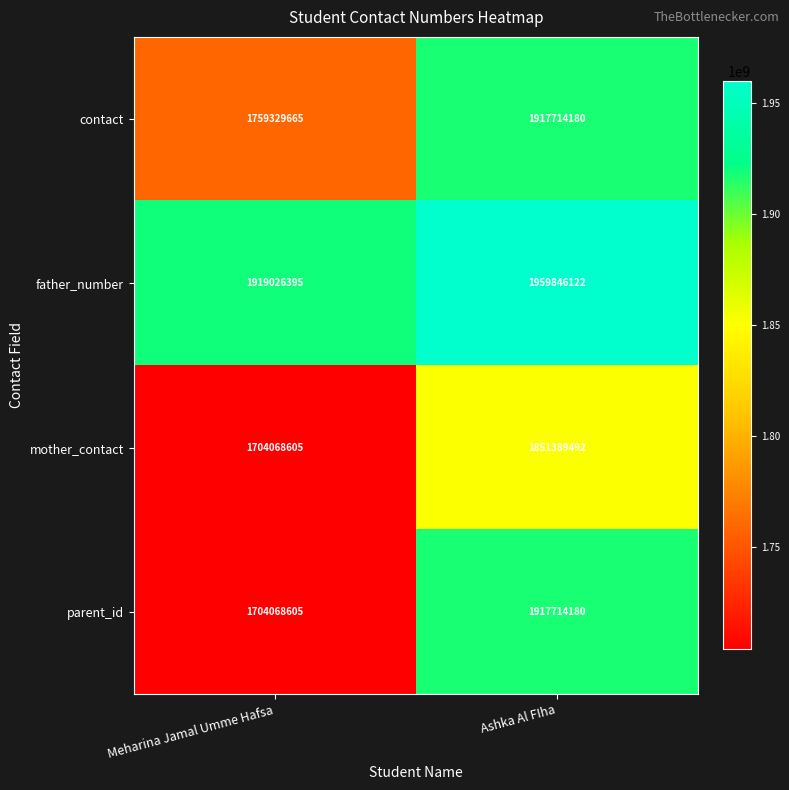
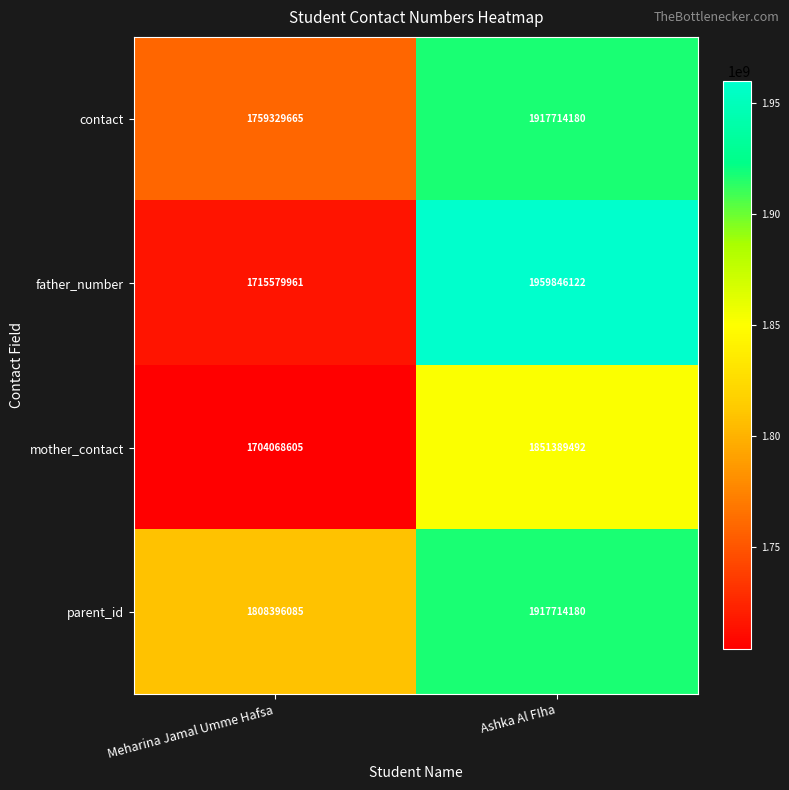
father_number, Meharina Jamal Umme Hafsa: 1919026395 -> 1715579961
parent_id, Meharina Jamal Umme Hafsa: 1704068605 -> 1808396085
